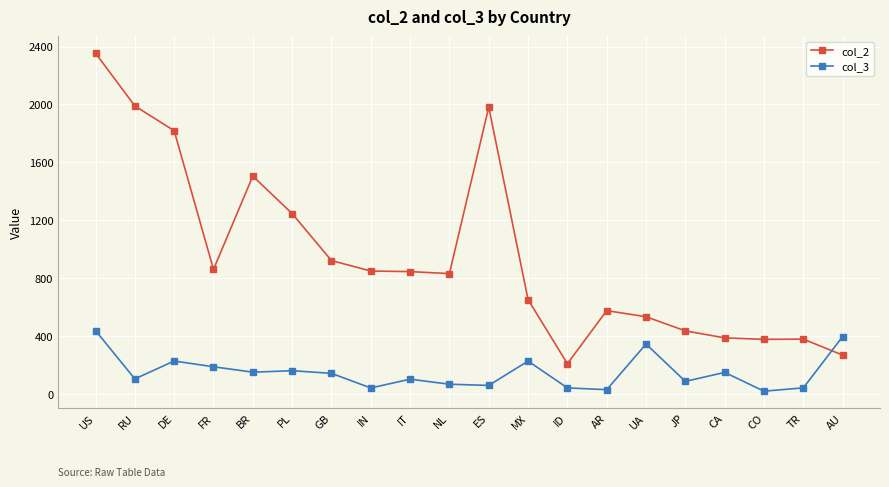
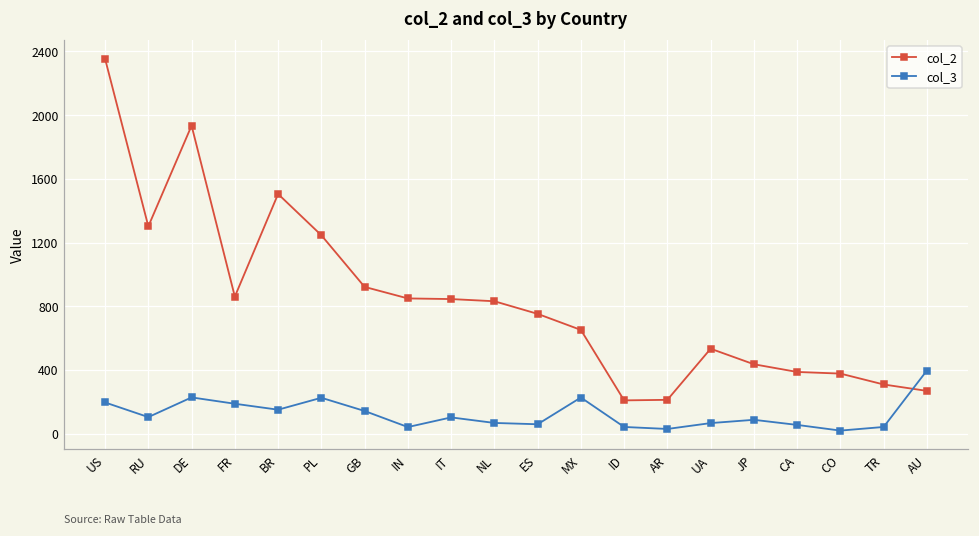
col_3, US: 440 -> 200
col_2, RU: 1990 -> 1300
col_2, DE: 1820 -> 1930
col_3, PL: 160 -> 230
col_2, ES: 1980 -> 750
col_2, AR: 580 -> 210
col_3, UA: 350 -> 70
col_3, CA: 150 -> 60
col_2, TR: 380 -> 310
